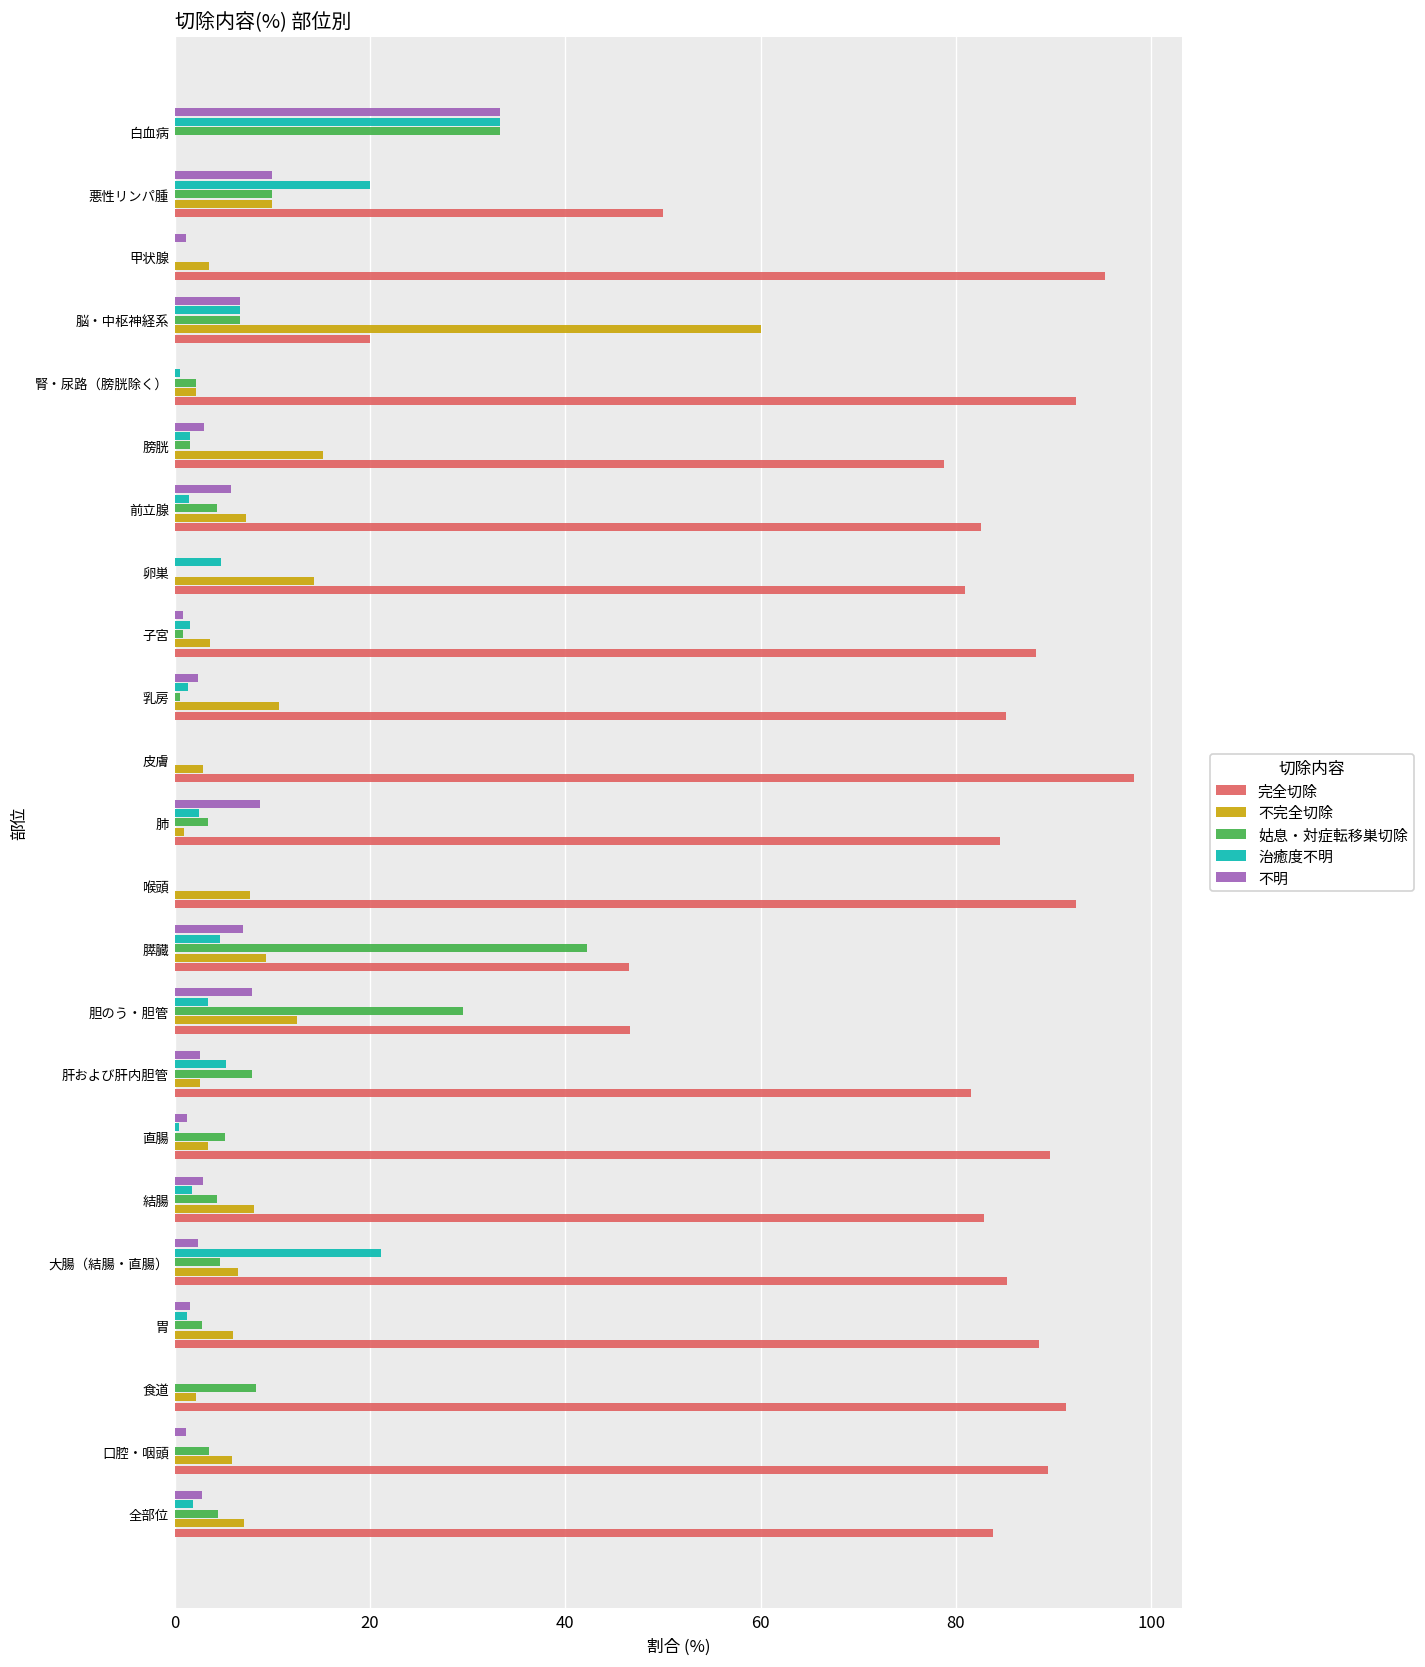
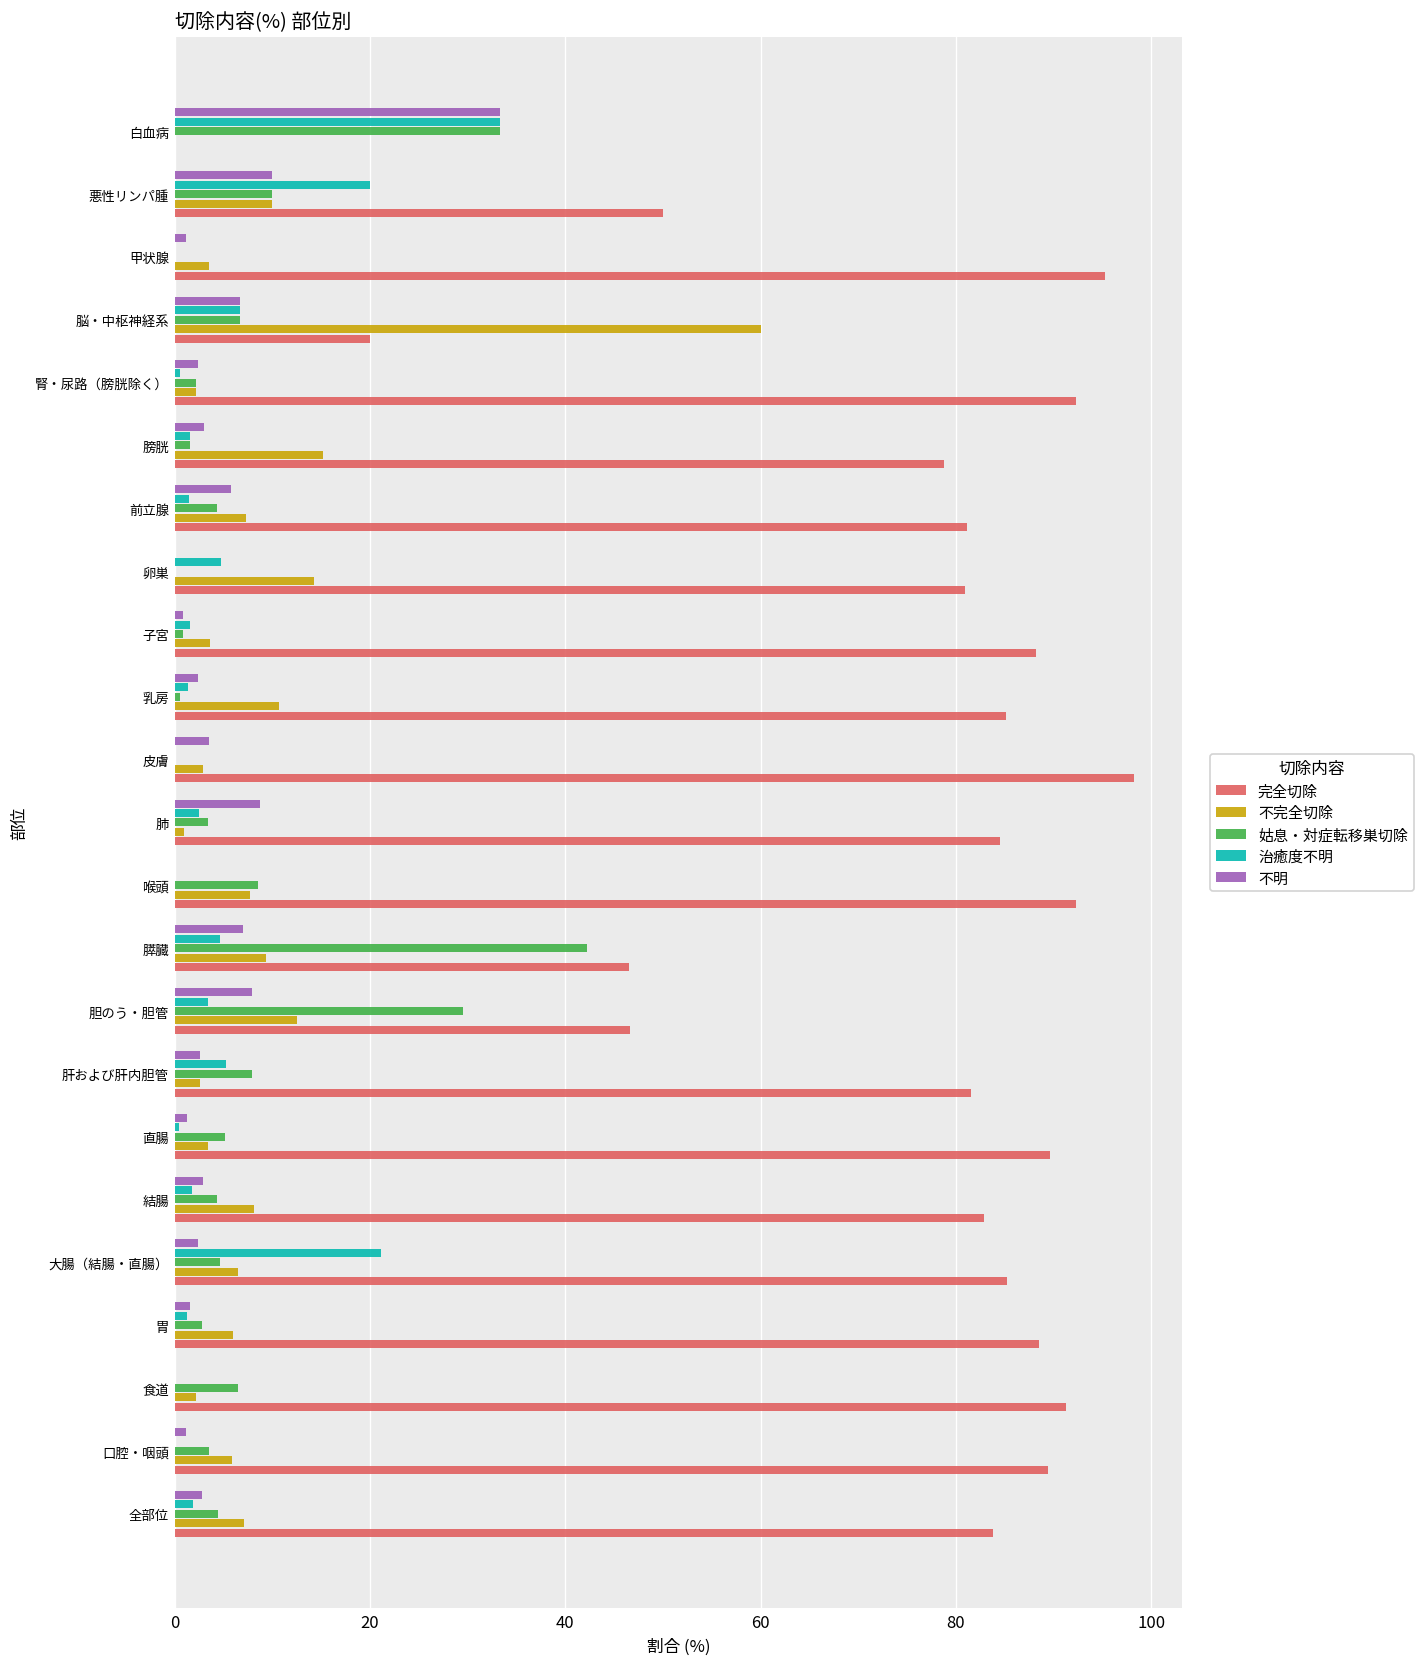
不明, 腎・尿路（膀胱除く）: 0 -> 2
完全切除, 前立腺: 83 -> 81
不明, 皮膚: 0 -> 4
姑息・対症転移巣切除, 喉頭: 0 -> 9
姑息・対症転移巣切除, 食道: 8 -> 7
